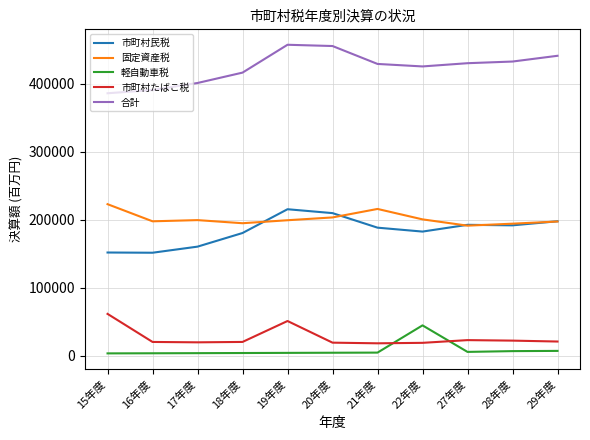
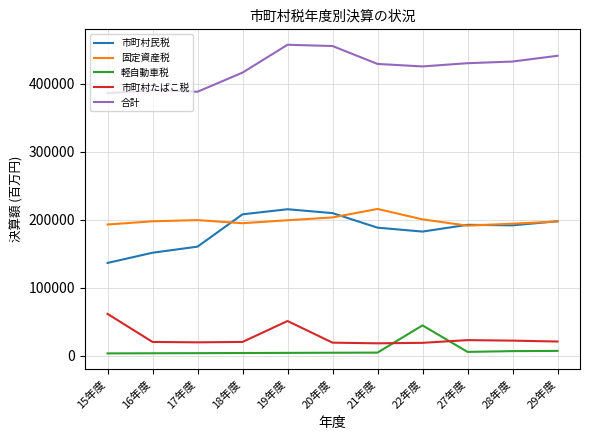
市町村民税, 15年度: 150000 -> 140000
固定資産税, 15年度: 220000 -> 190000
合計, 17年度: 400000 -> 390000
市町村民税, 18年度: 180000 -> 210000
